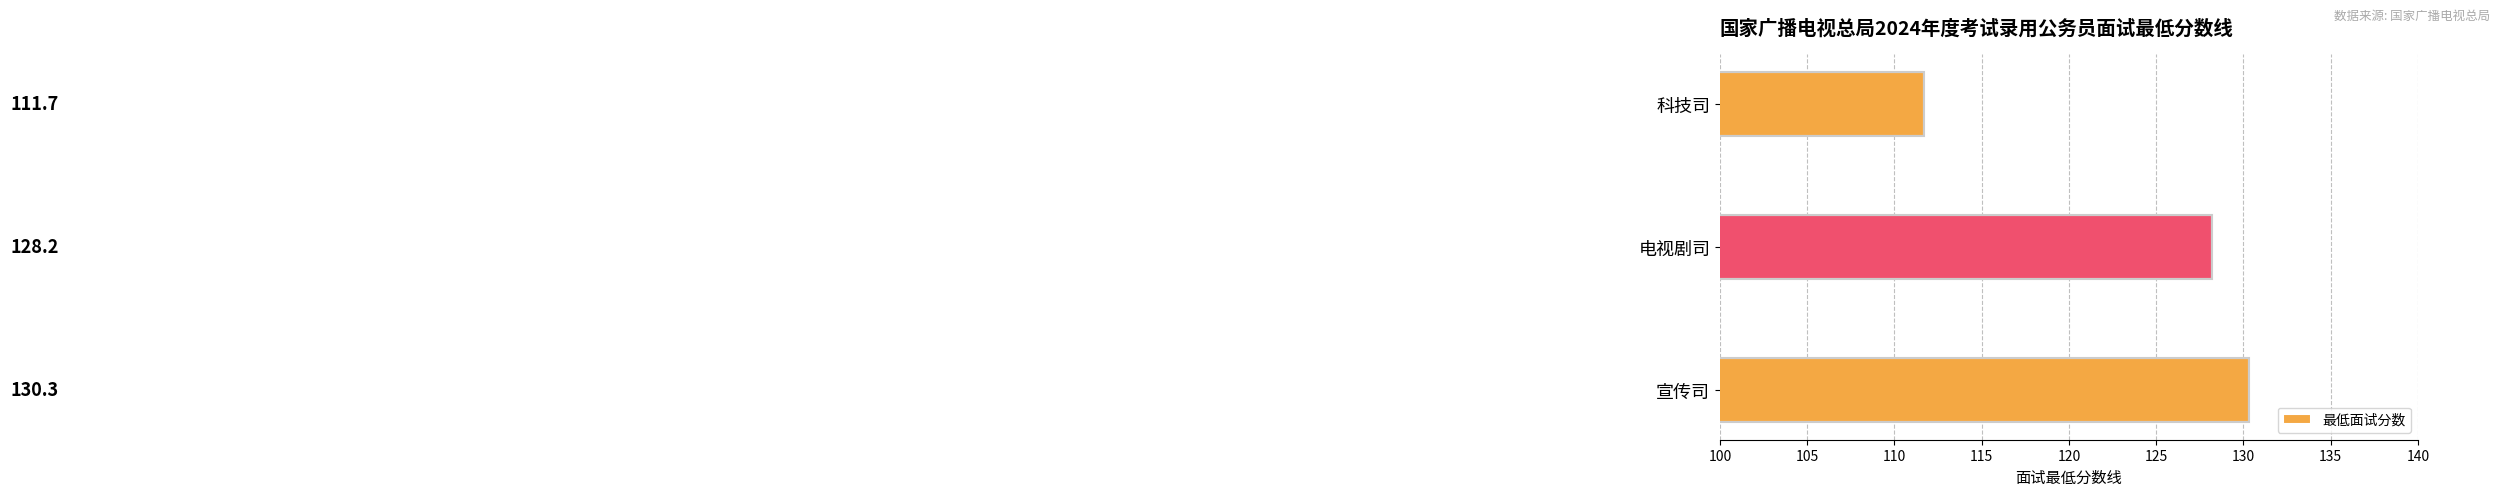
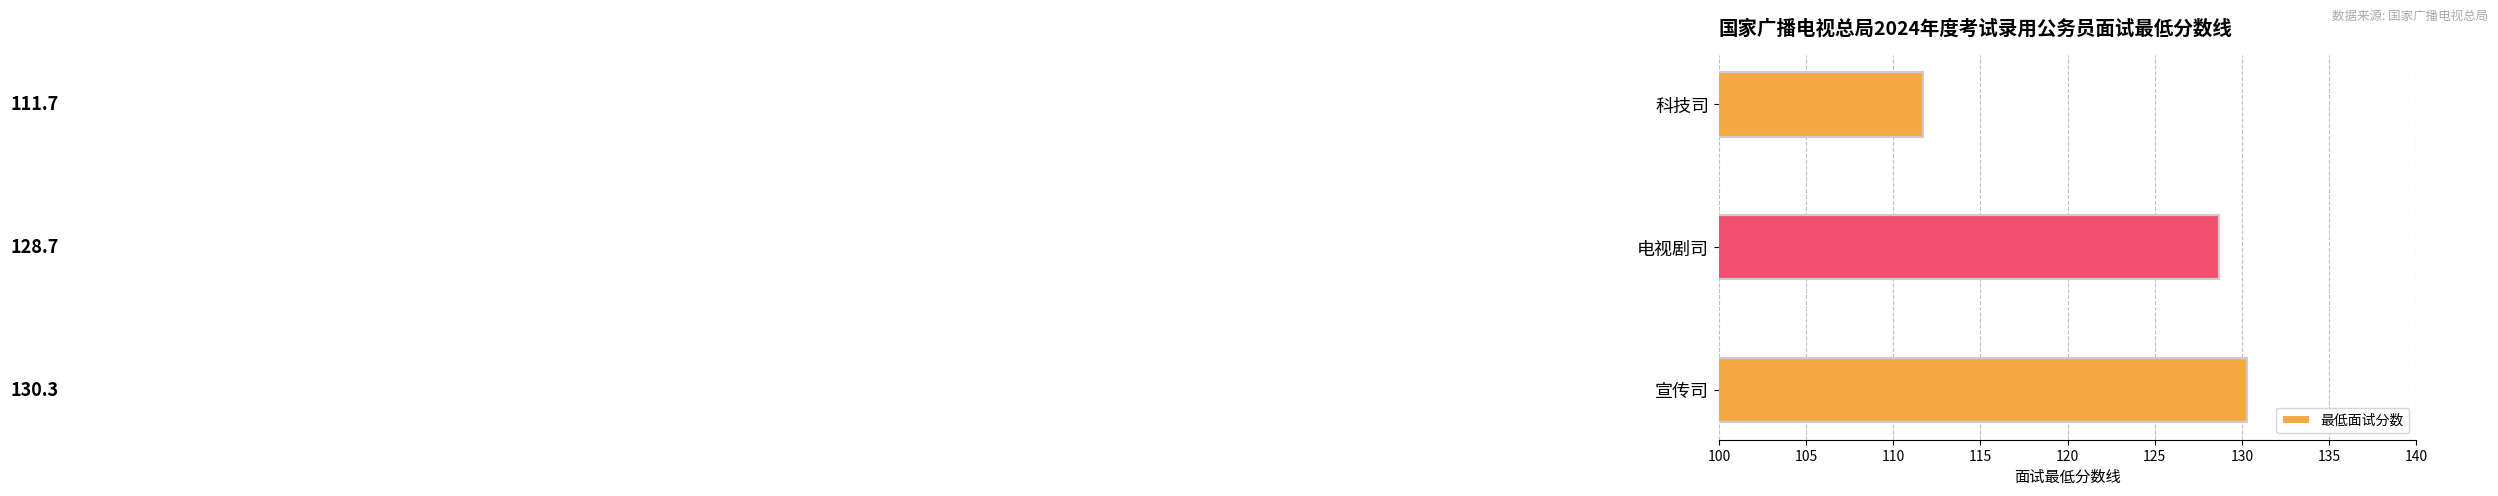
电视剧司: 128.2 -> 128.7
